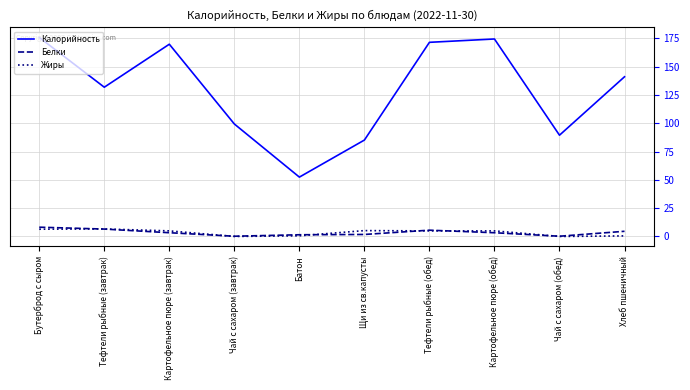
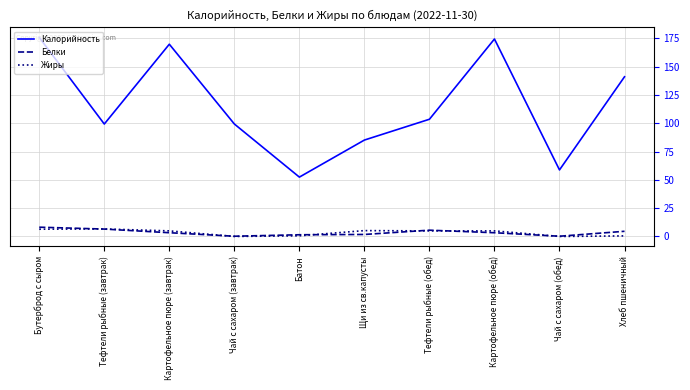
Калорийность, Тефтели рыбные (завтрак): 132 -> 99
Калорийность, Тефтели рыбные (обед): 171 -> 103
Калорийность, Чай с сахаром (обед): 89 -> 59
